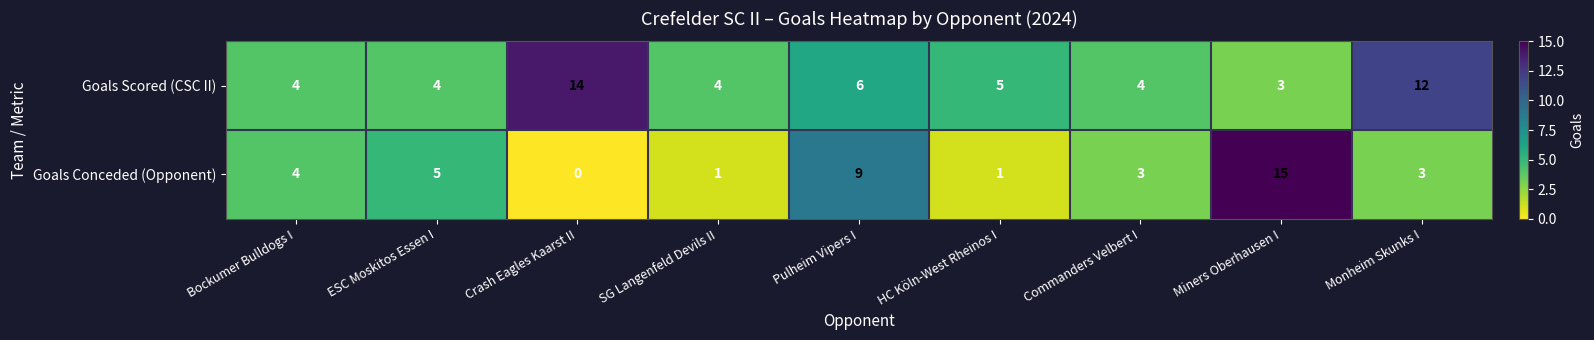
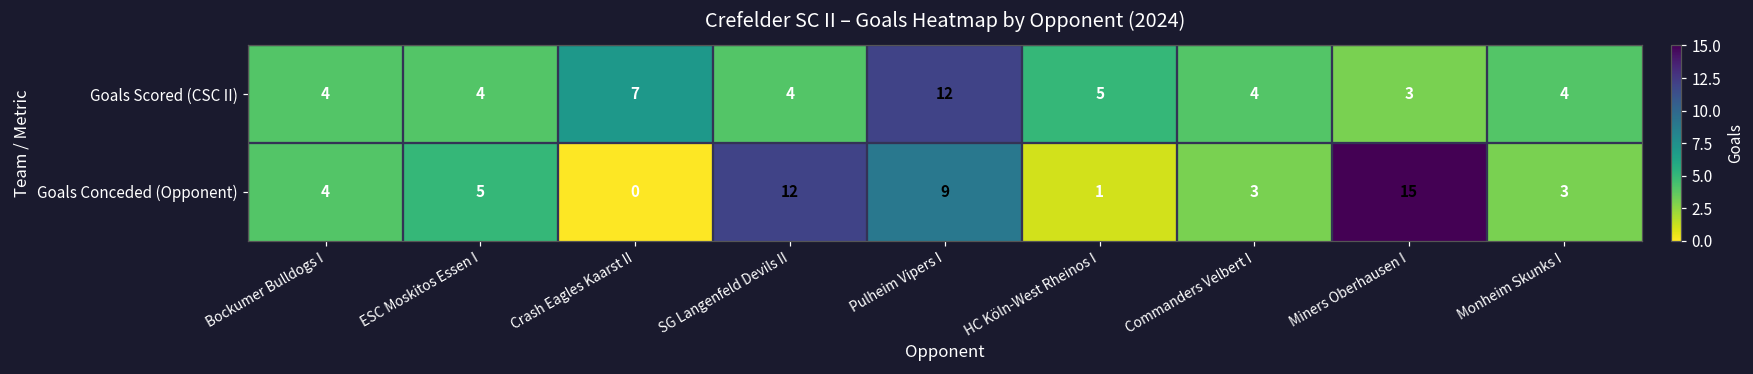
Goals Scored (CSC II), Crash Eagles Kaarst II: 14 -> 7
Goals Scored (CSC II), Pulheim Vipers I: 6 -> 12
Goals Scored (CSC II), Monheim Skunks I: 12 -> 4
Goals Conceded (Opponent), SG Langenfeld Devils II: 1 -> 12
